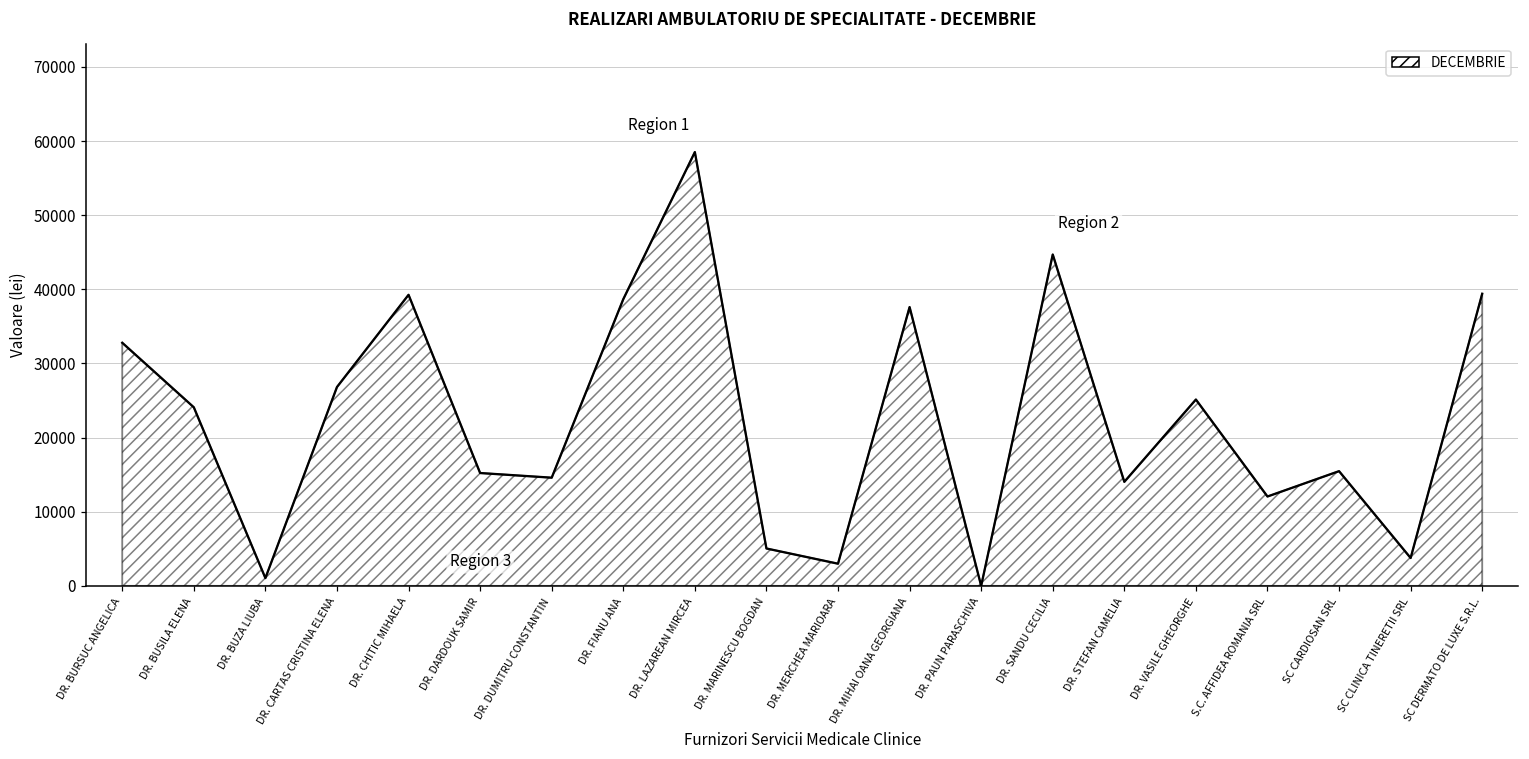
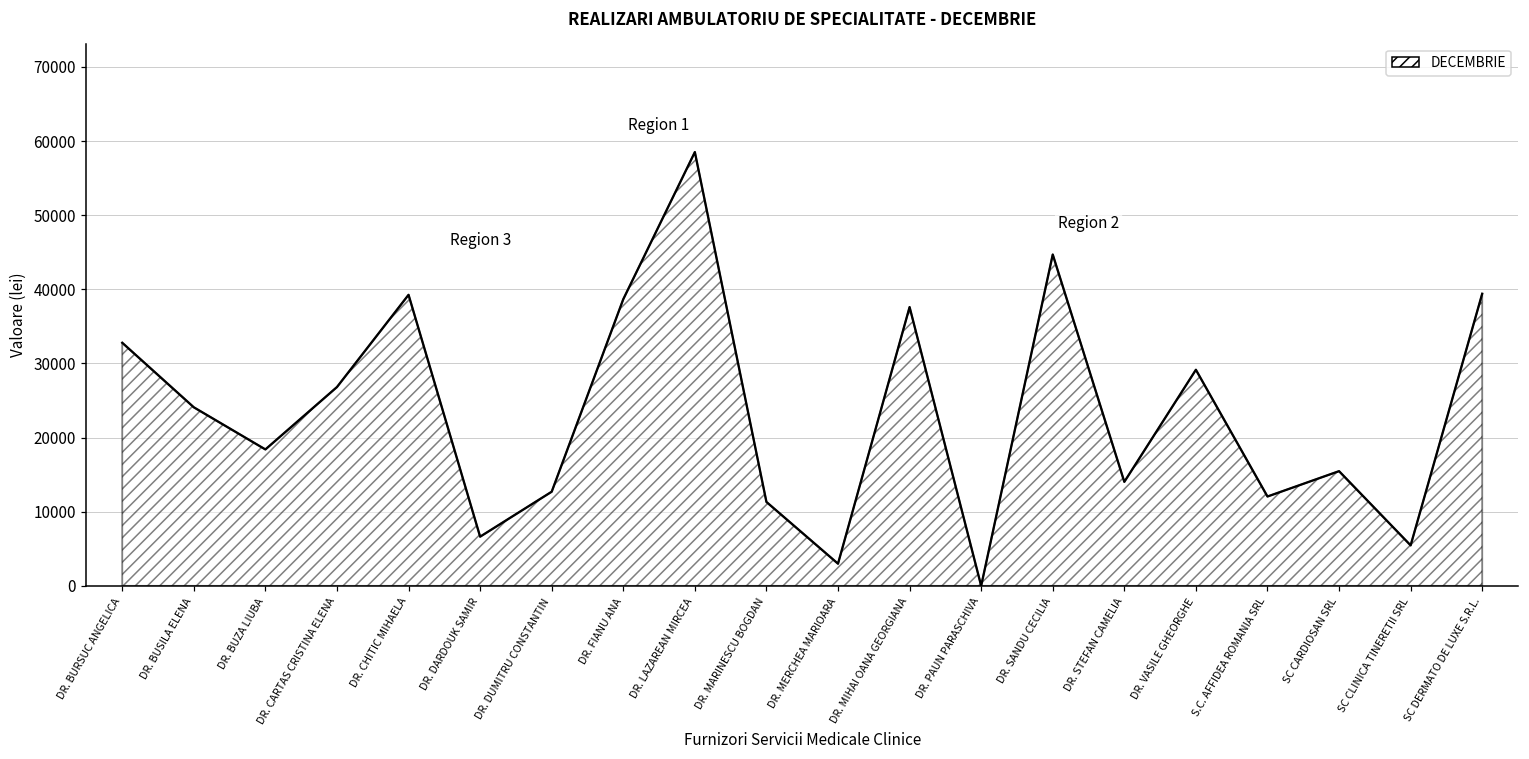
DR. BUZA LIUBA: 1000 -> 18000
DR. DARDOUK SAMIR: 15000 -> 7000
DR. DUMITRU CONSTANTIN: 15000 -> 13000
DR. MARINESCU BOGDAN: 5000 -> 11000
DR. VASILE GHEORGHE: 25000 -> 29000
SC CLINICA TINERETII SRL: 4000 -> 5000
